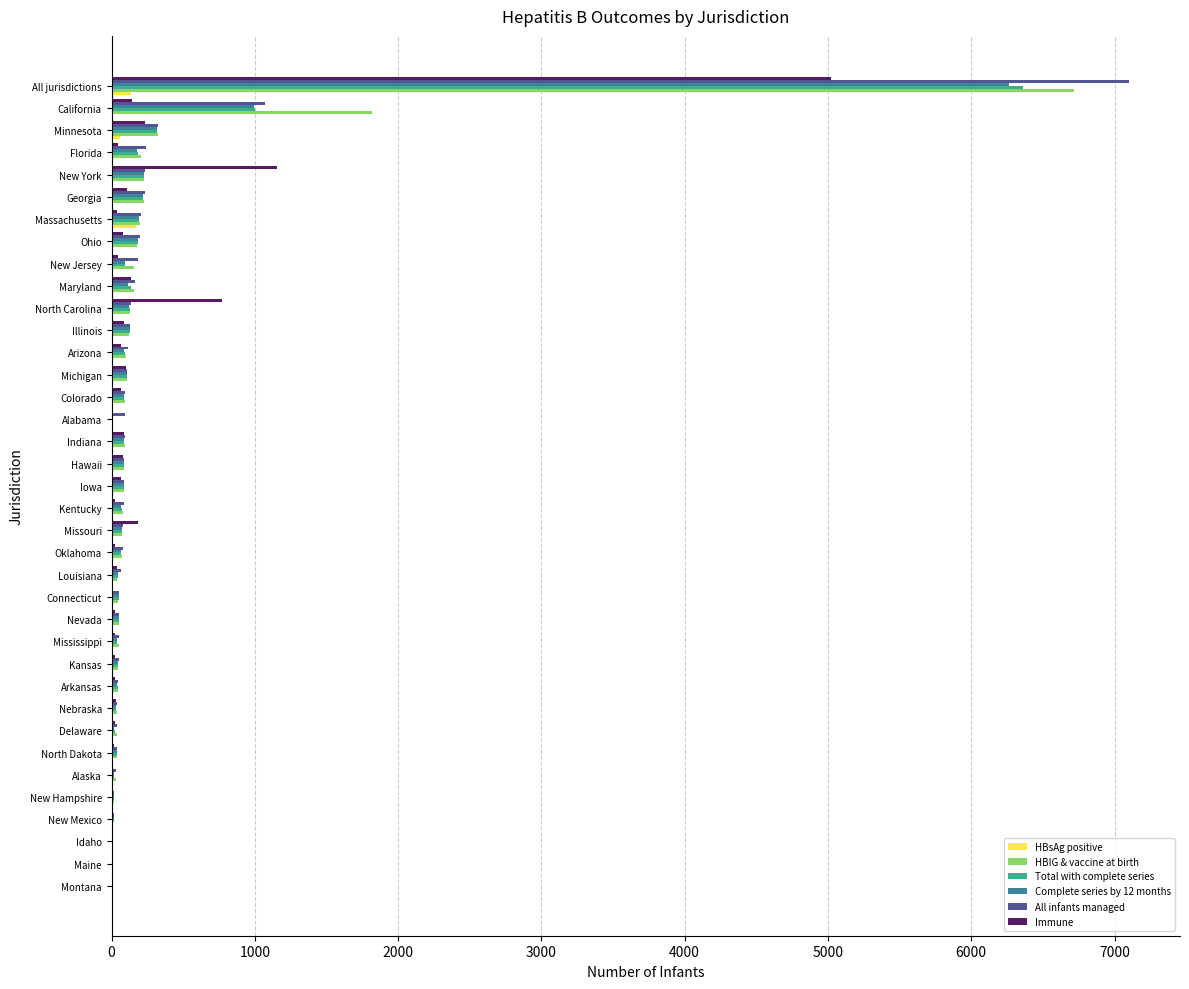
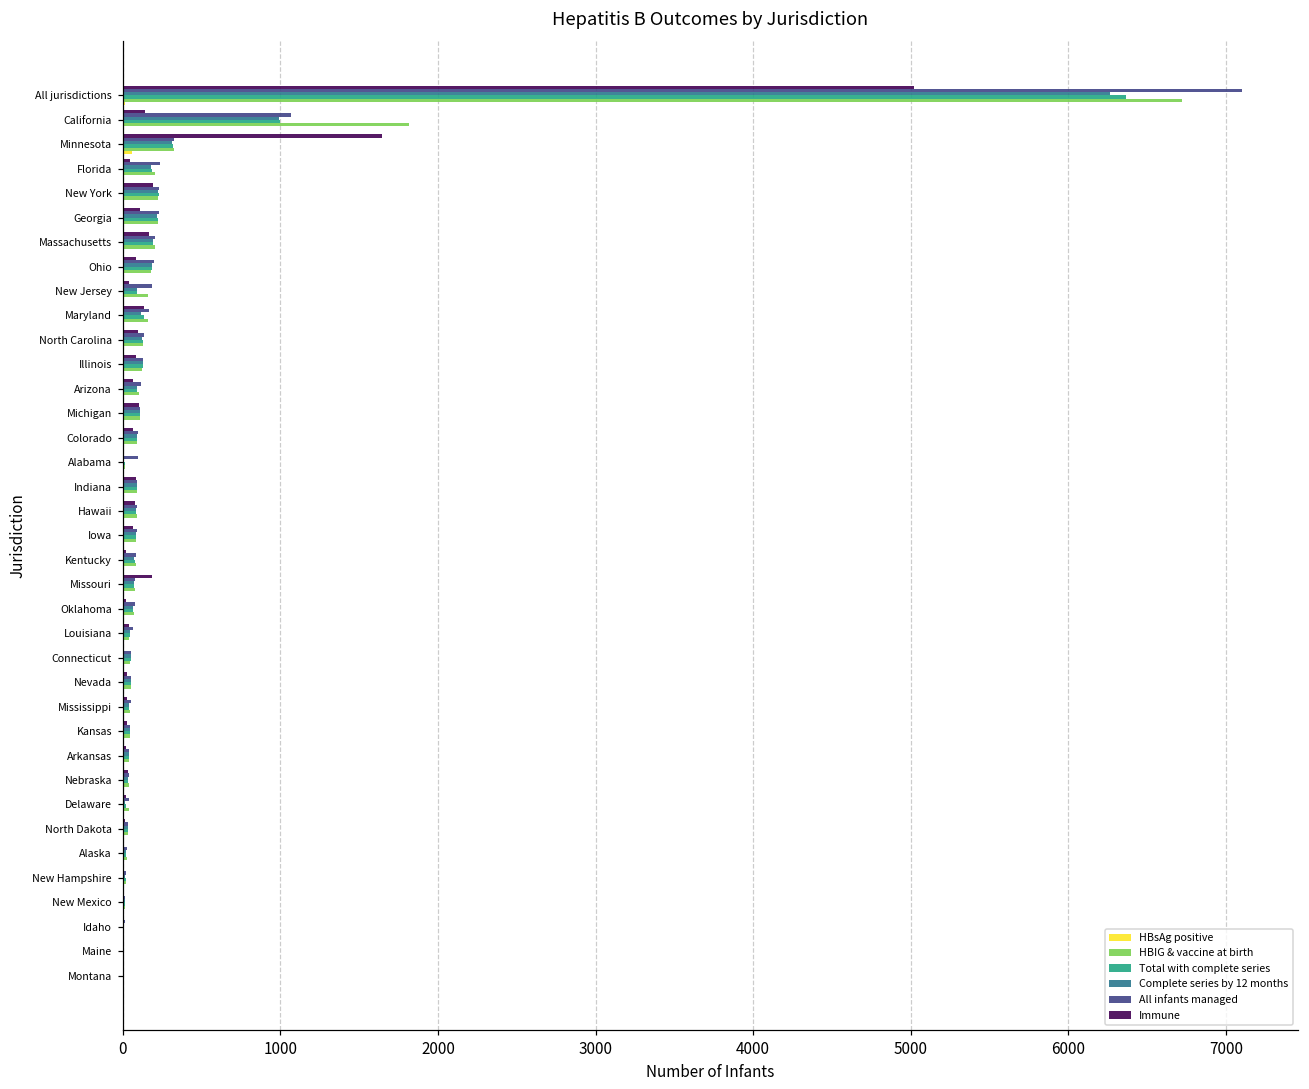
HBsAg positive, All jurisdictions: 140 -> 20
Immune, Minnesota: 230 -> 1640
Immune, New York: 1150 -> 190
Immune, Massachusetts: 40 -> 170
HBsAg positive, Massachusetts: 170 -> 0
Immune, North Carolina: 770 -> 100
